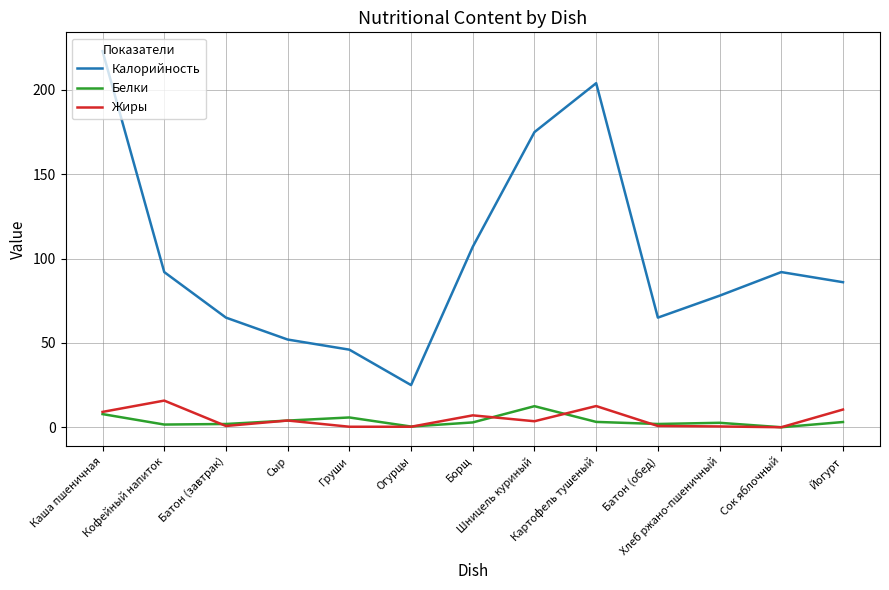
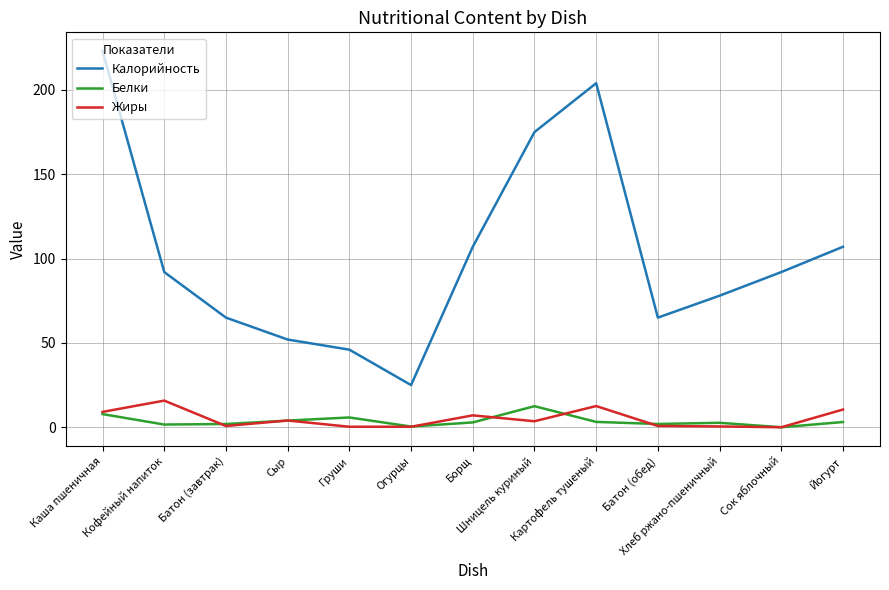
Калорийность, Йогурт: 86 -> 107
